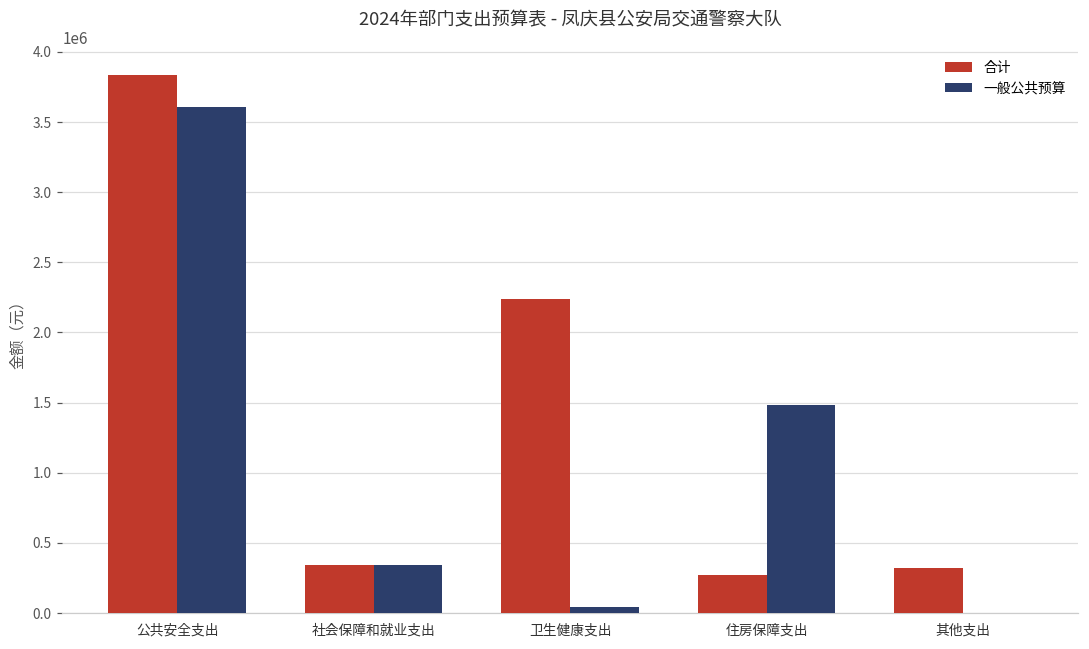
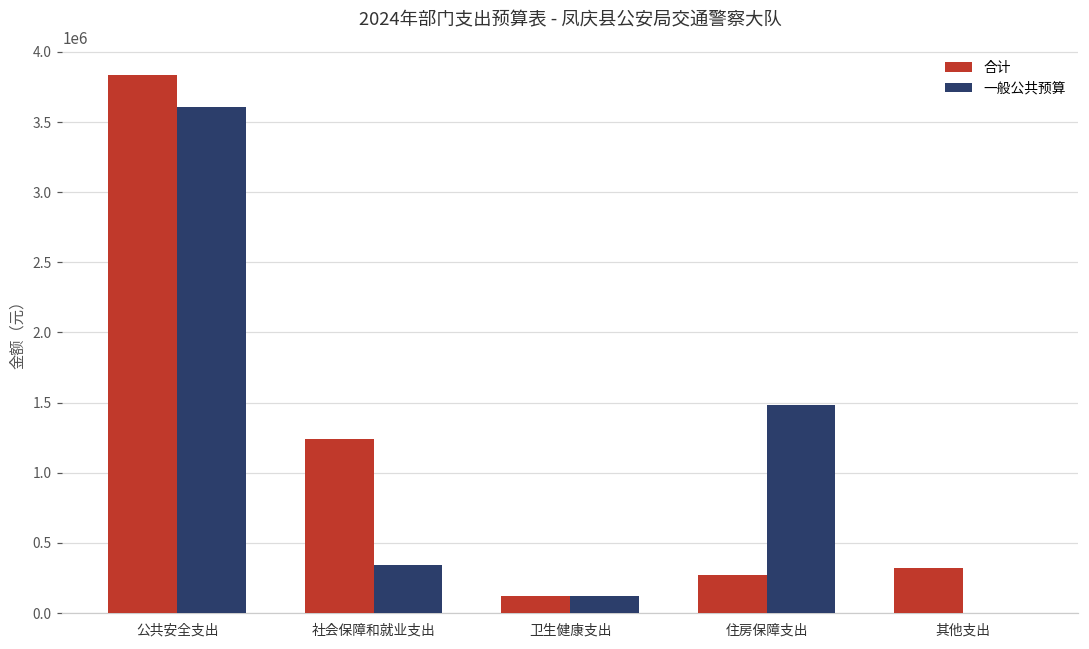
合计, 社会保障和就业支出: 340000 -> 1240000
合计, 卫生健康支出: 2240000 -> 120000
一般公共预算, 卫生健康支出: 40000 -> 120000
